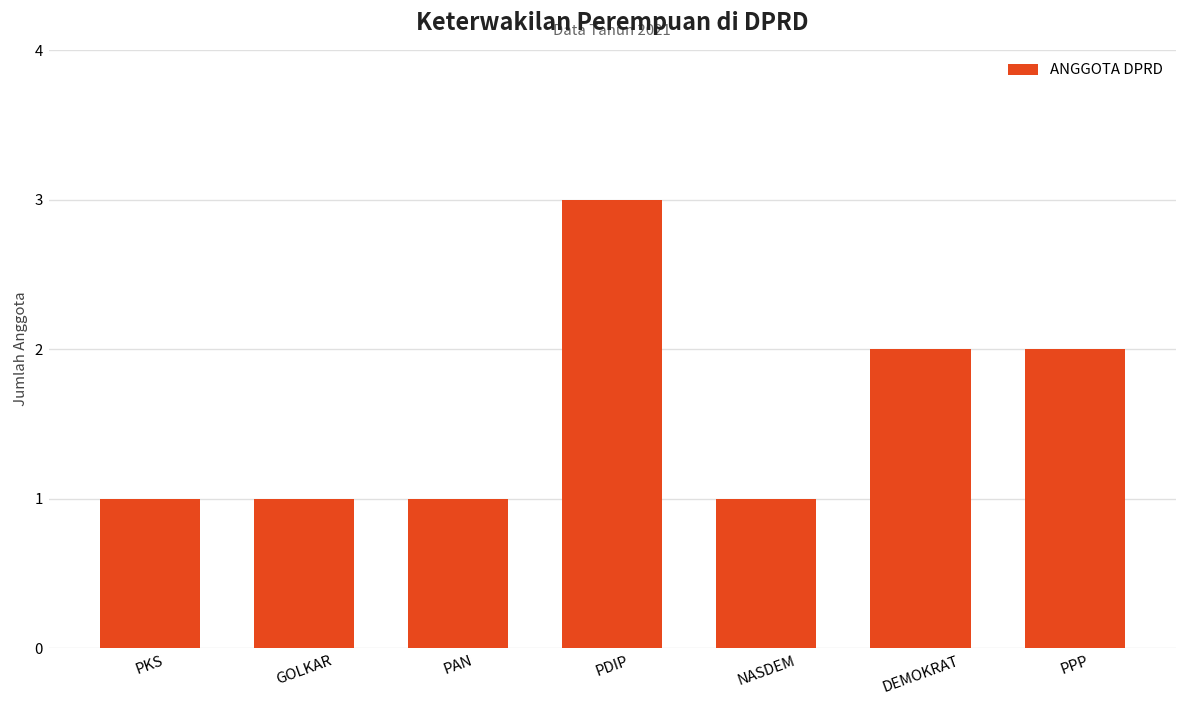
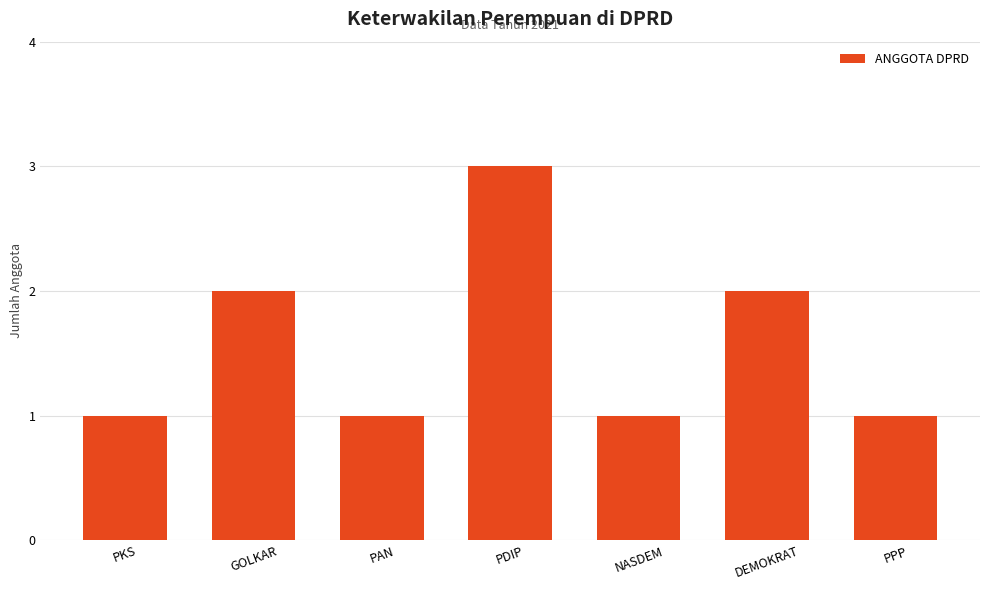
GOLKAR: 1 -> 2
PPP: 2 -> 1
